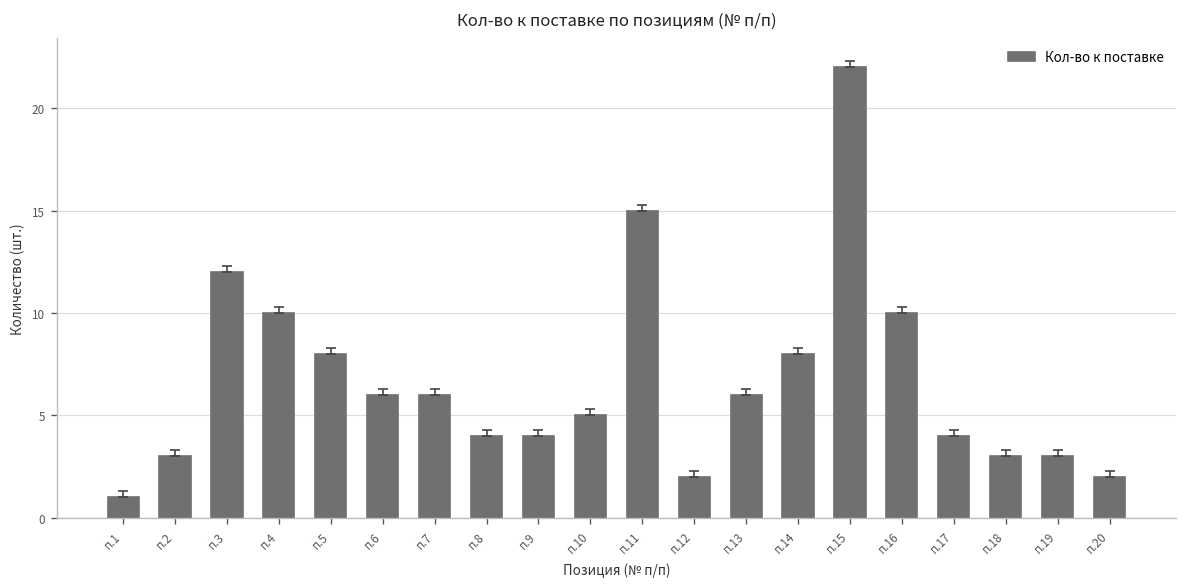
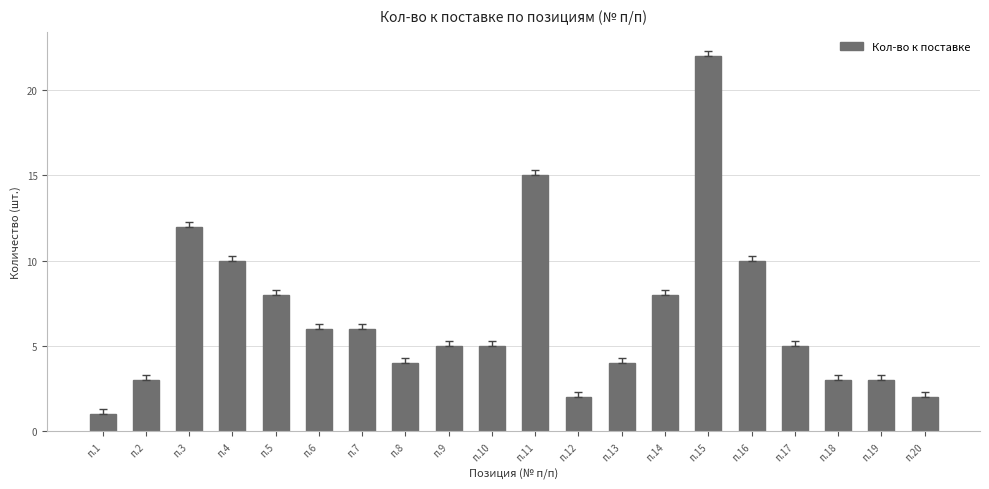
Кол-во к поставке, п.9: 4 -> 5
Кол-во к поставке, п.13: 6 -> 4
Кол-во к поставке, п.17: 4 -> 5
